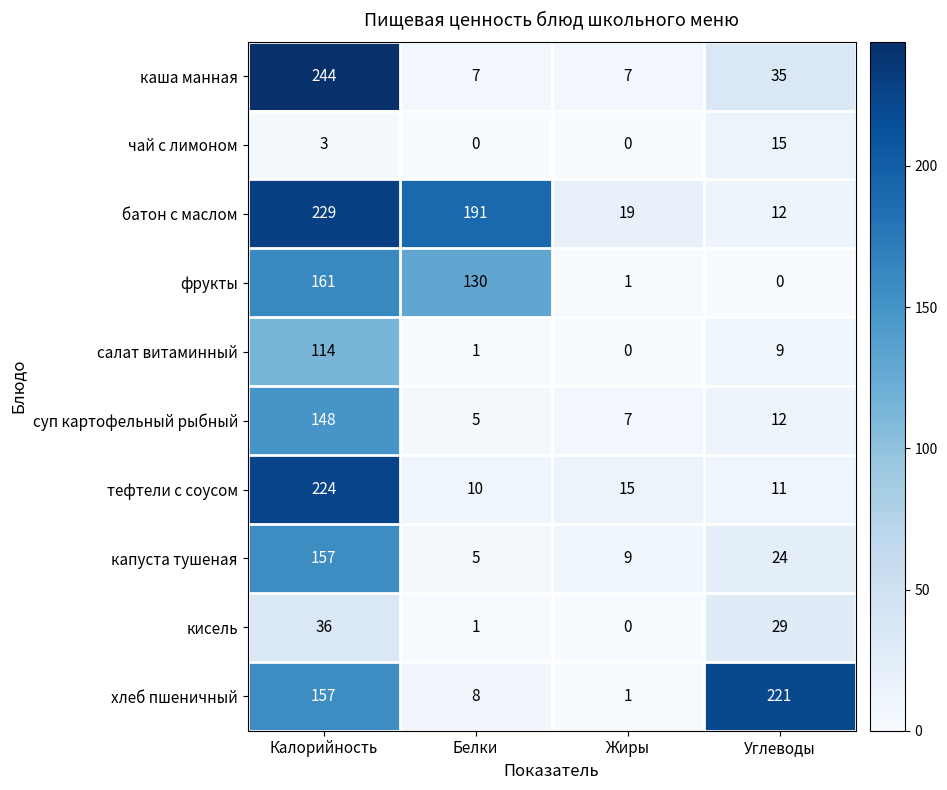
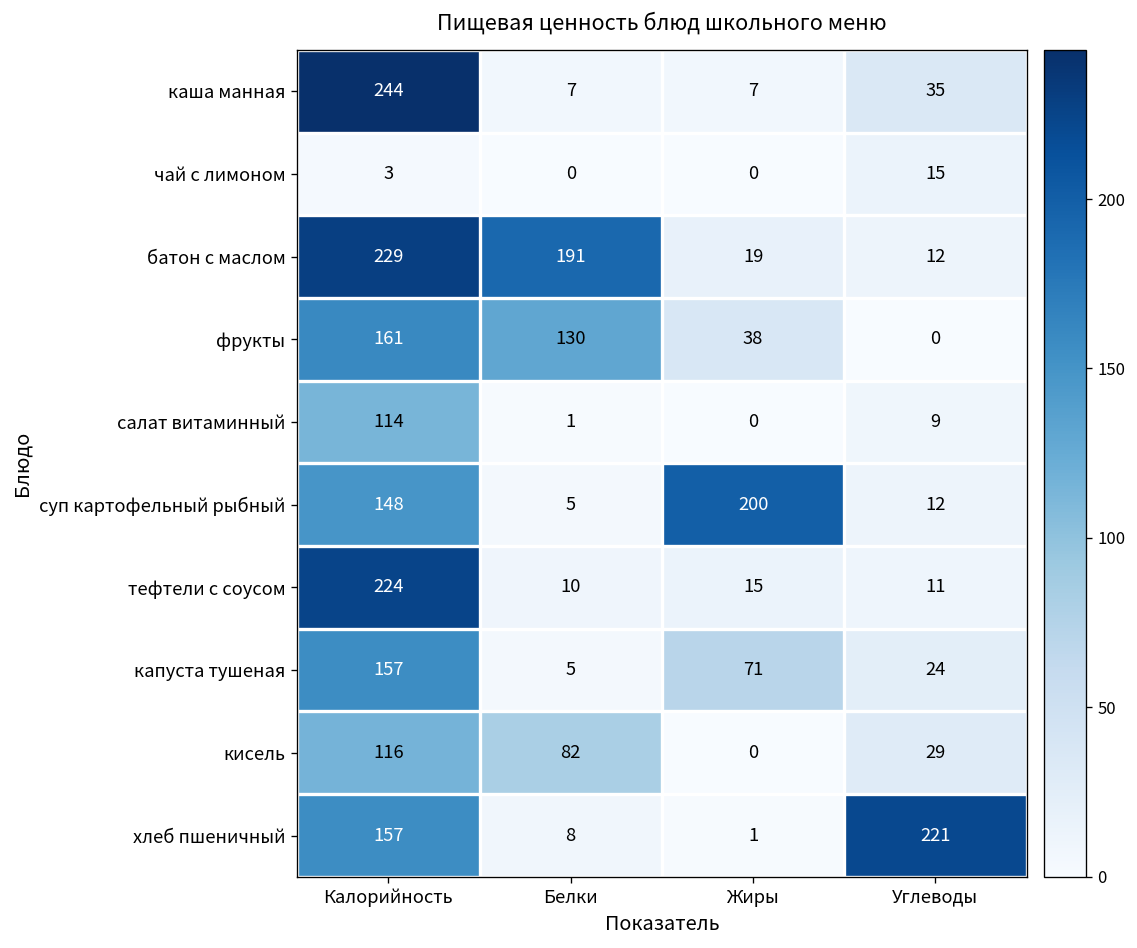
фрукты, Жиры: 1 -> 38
суп картофельный рыбный, Жиры: 7 -> 200
капуста тушеная, Жиры: 9 -> 71
кисель, Калорийность: 36 -> 116
кисель, Белки: 1 -> 82
